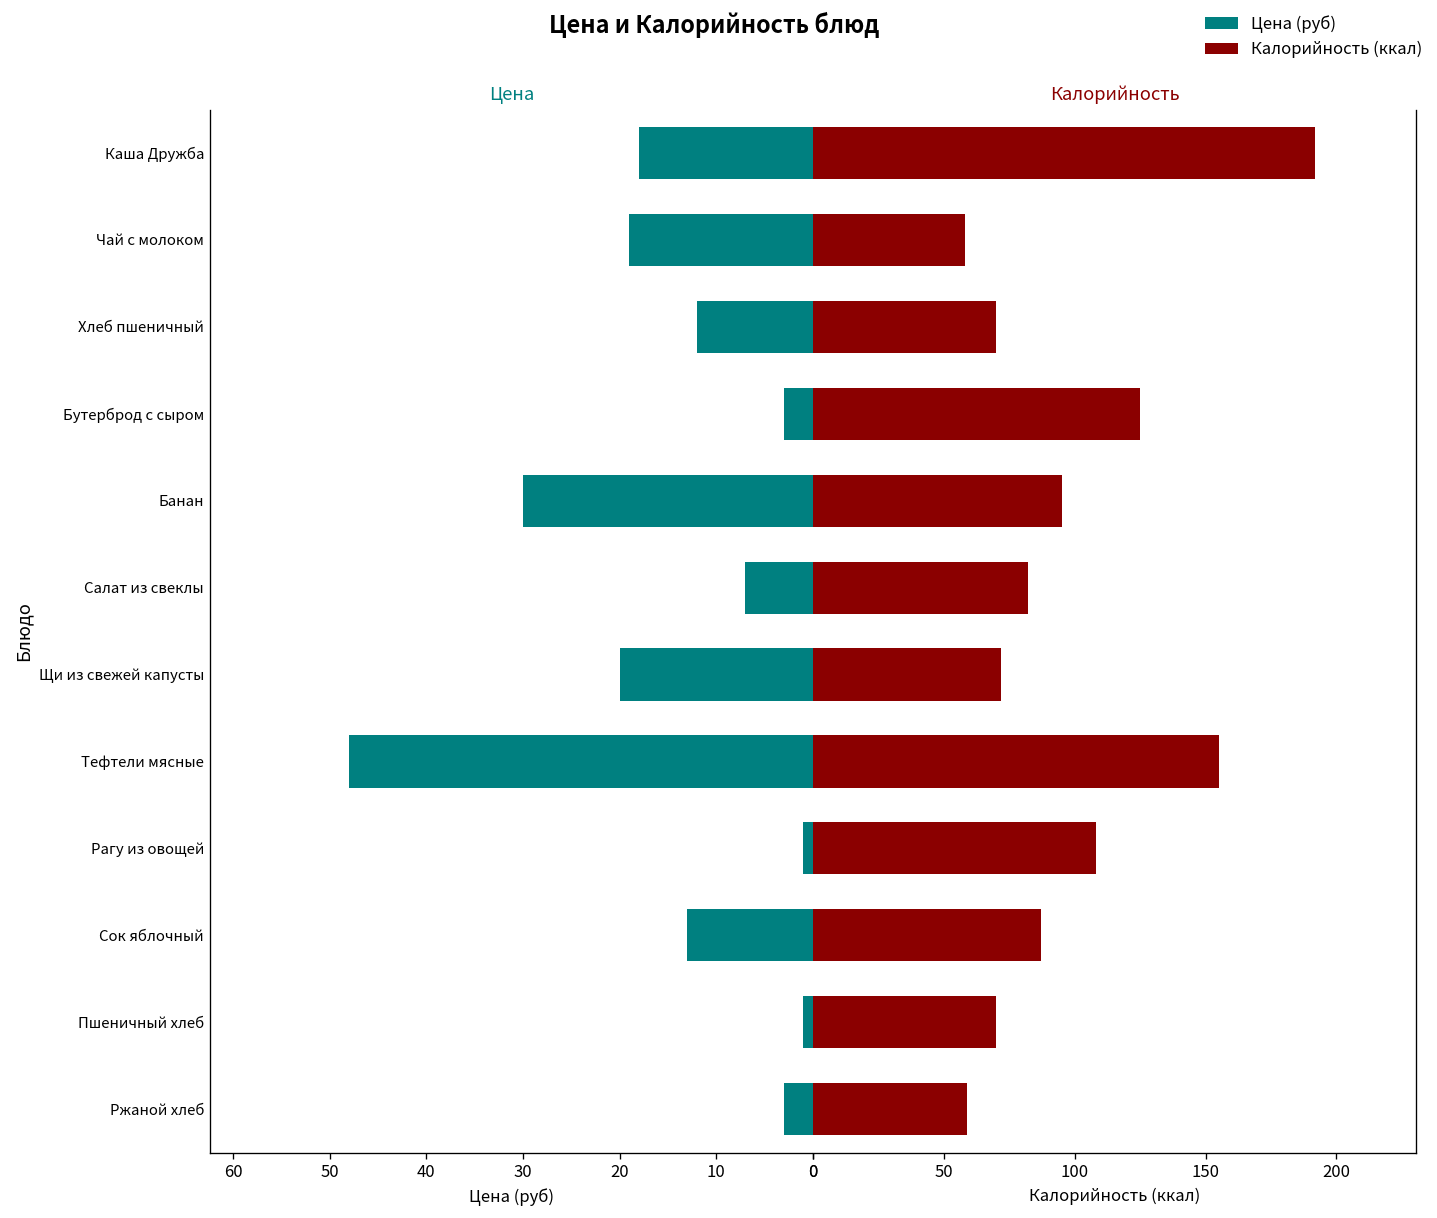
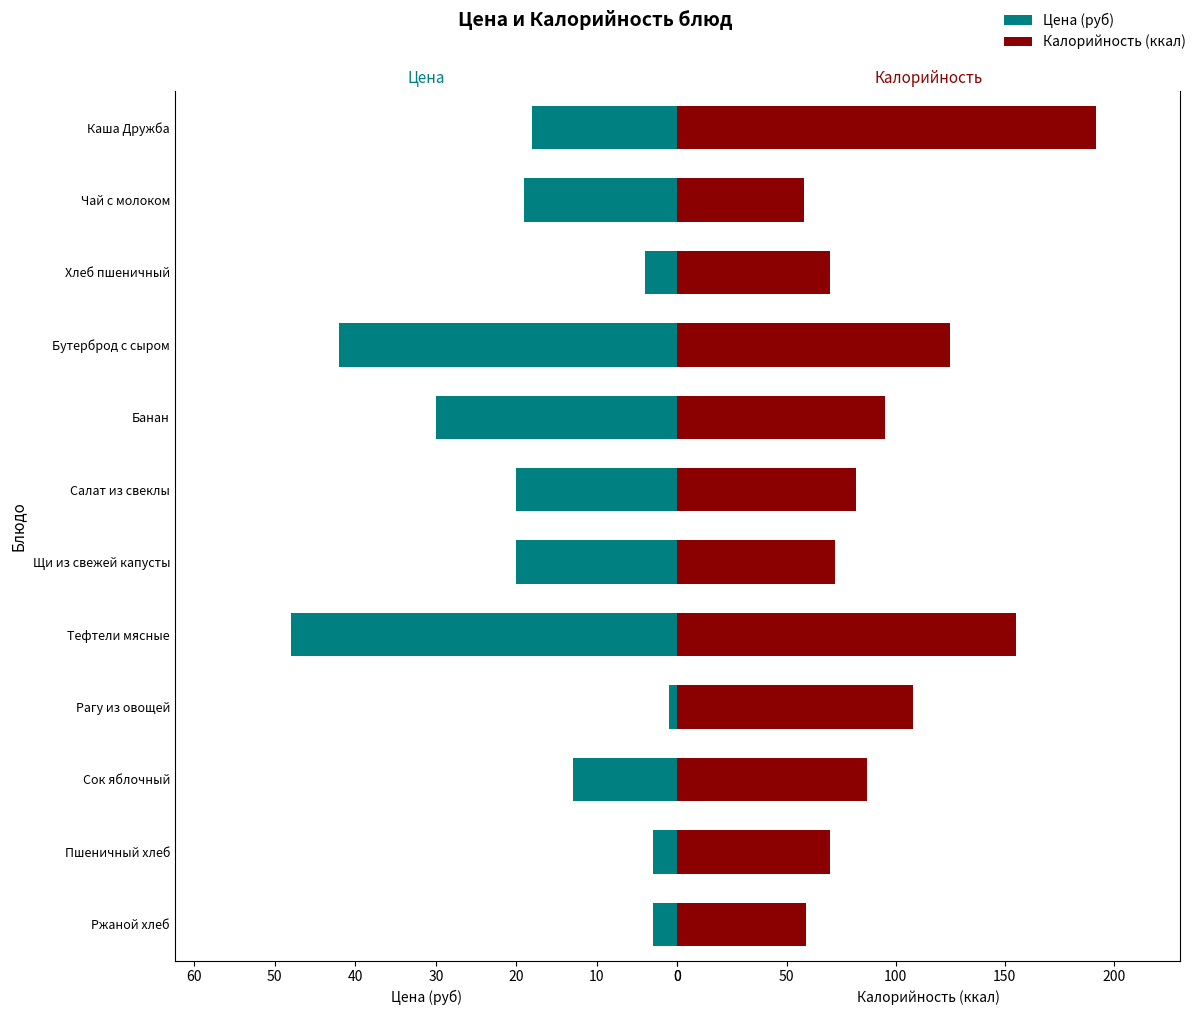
Цена, Хлеб пшеничный: 12 -> 4
Цена, Бутерброд с сыром: 3 -> 42
Цена, Салат из свеклы: 7 -> 20
Цена, Пшеничный хлеб: 1 -> 3
